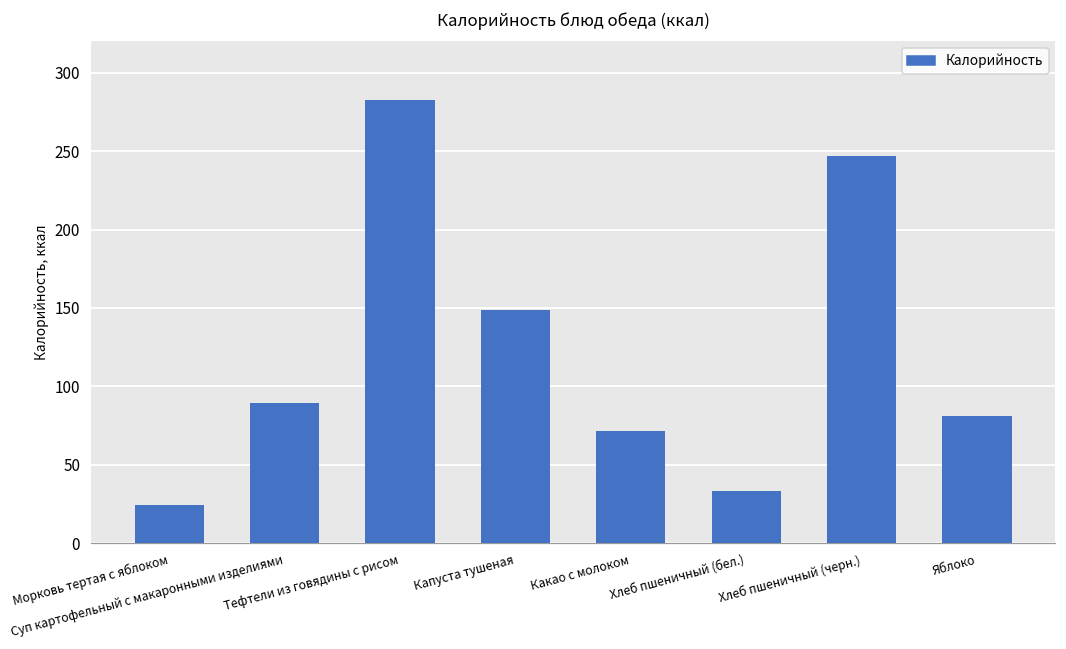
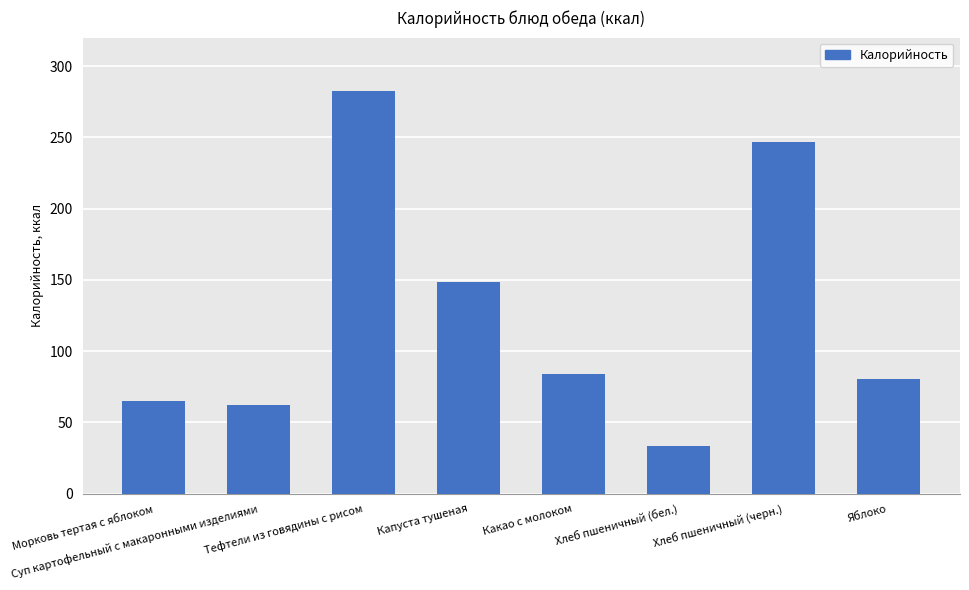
Морковь тертая с яблоком: 24 -> 65
Суп картофельный с макаронными изделиями: 89 -> 62
Какао с молоком: 71 -> 84
